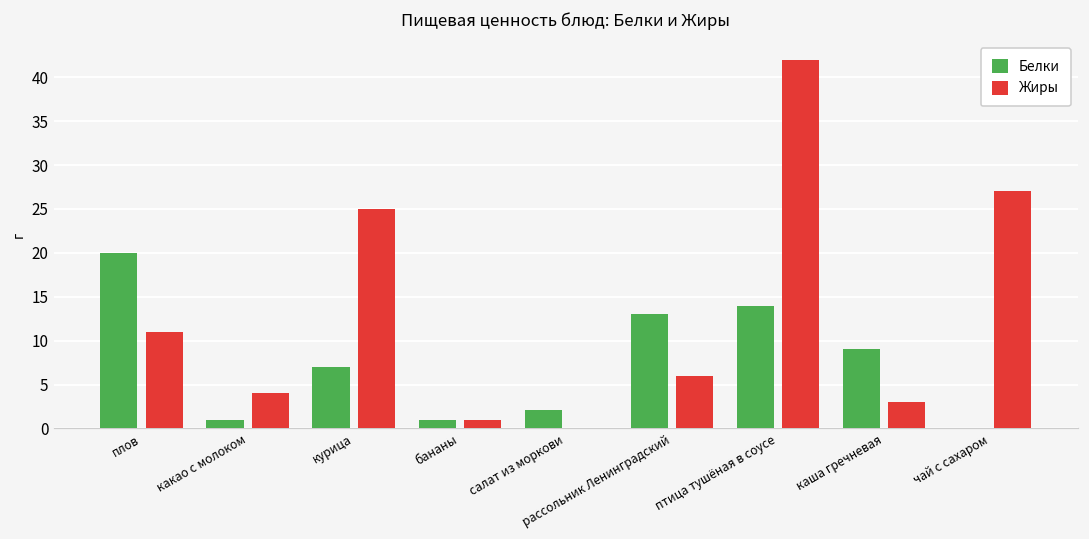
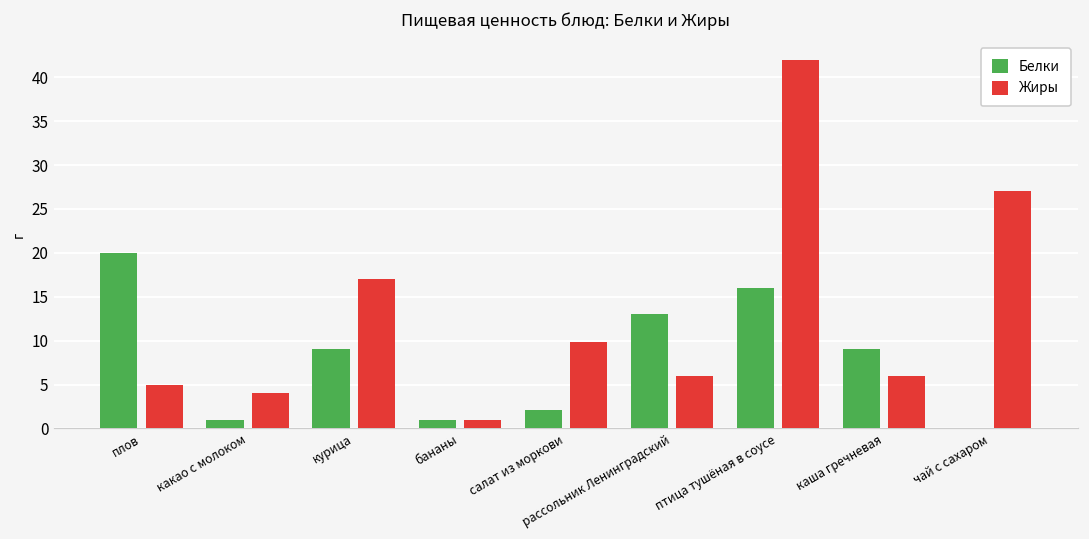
Жиры, плов: 11 -> 5
Белки, курица: 7 -> 9
Жиры, курица: 25 -> 17
Жиры, салат из моркови: 0 -> 10
Белки, птица тушёная в соусе: 14 -> 16
Жиры, каша гречневая: 3 -> 6
